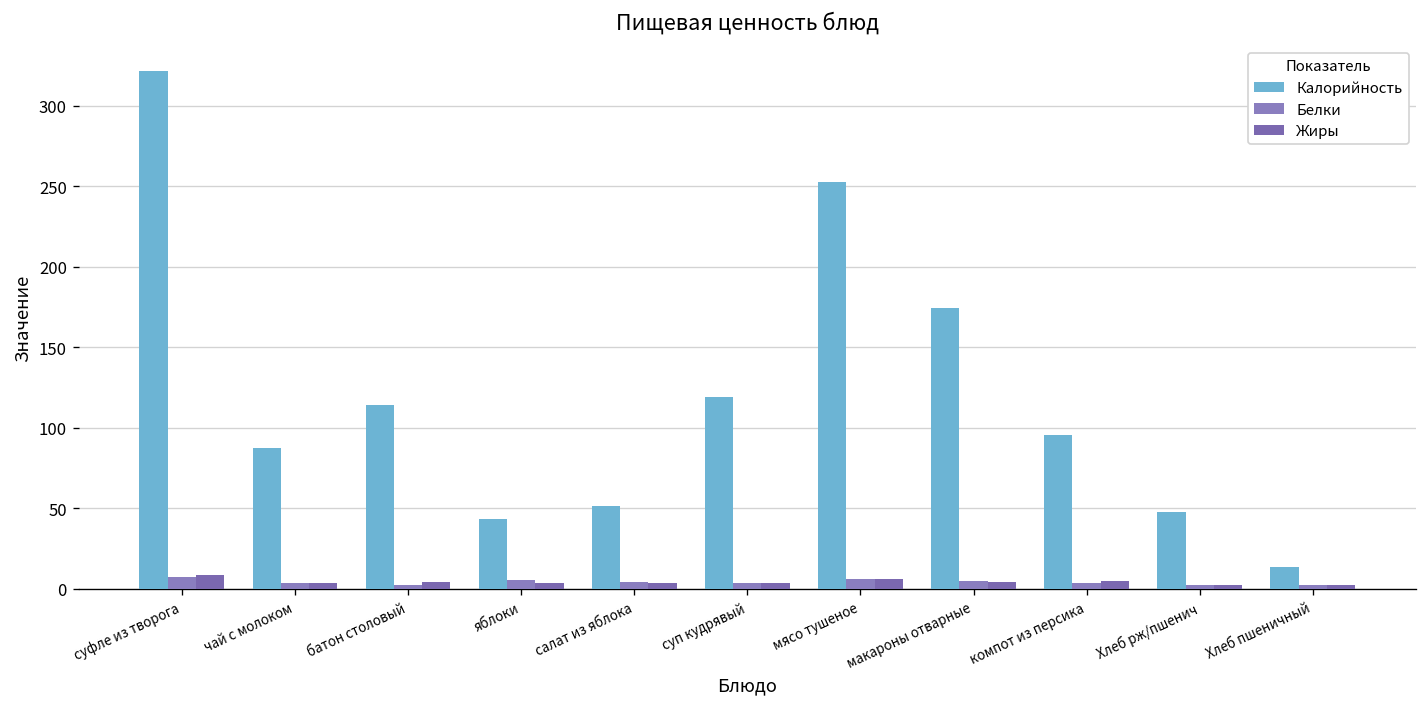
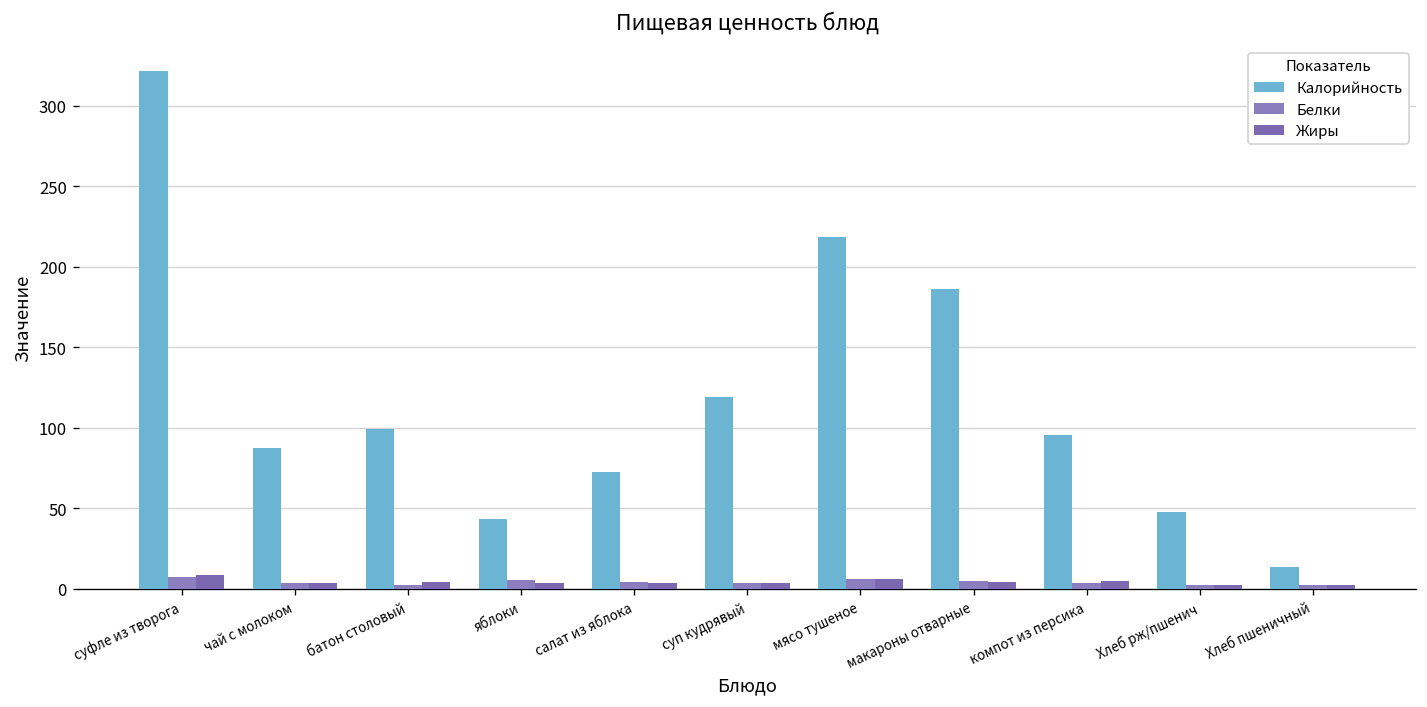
Калорийность, батон столовый: 114 -> 99
Калорийность, салат из яблока: 52 -> 72
Калорийность, мясо тушеное: 253 -> 219
Калорийность, макароны отварные: 175 -> 186
